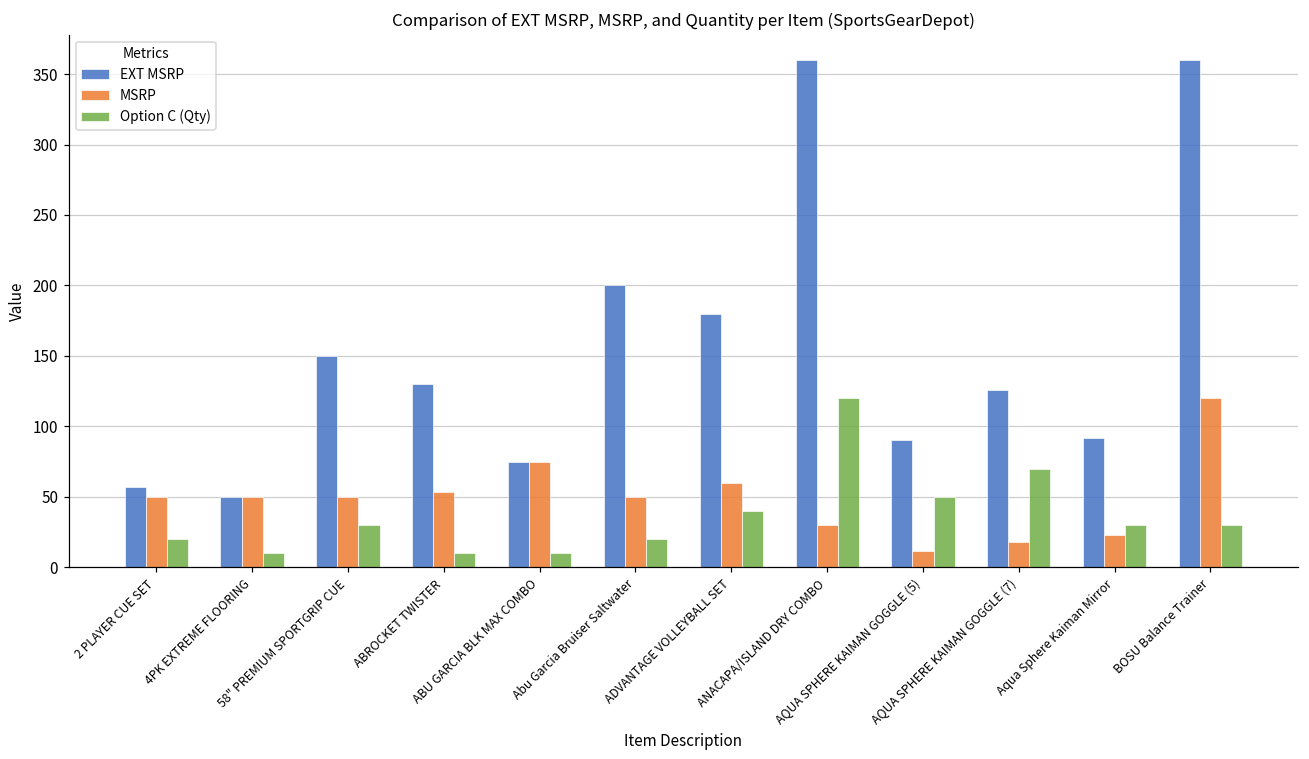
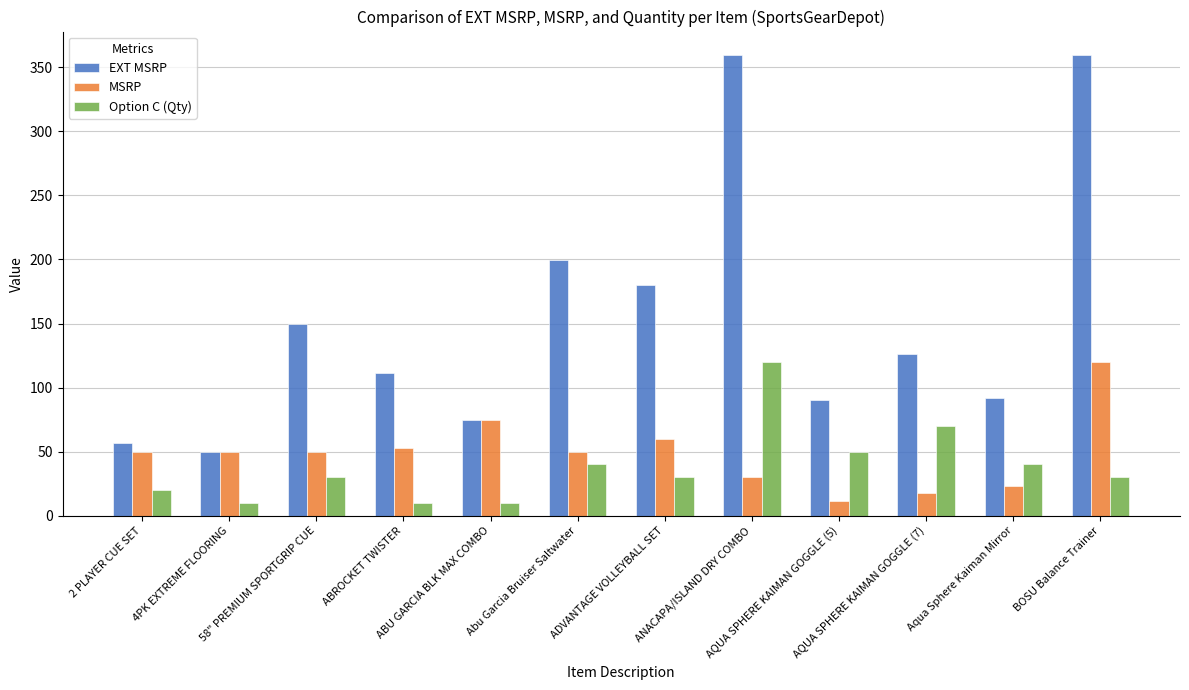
EXT MSRP, ABROCKET TWISTER: 130 -> 111
Option C (Qty), Abu Garcia Bruiser Saltwater: 20 -> 40
Option C (Qty), ADVANTAGE VOLLEYBALL SET: 40 -> 30
Option C (Qty), Aqua Sphere Kaiman Mirror: 30 -> 40
